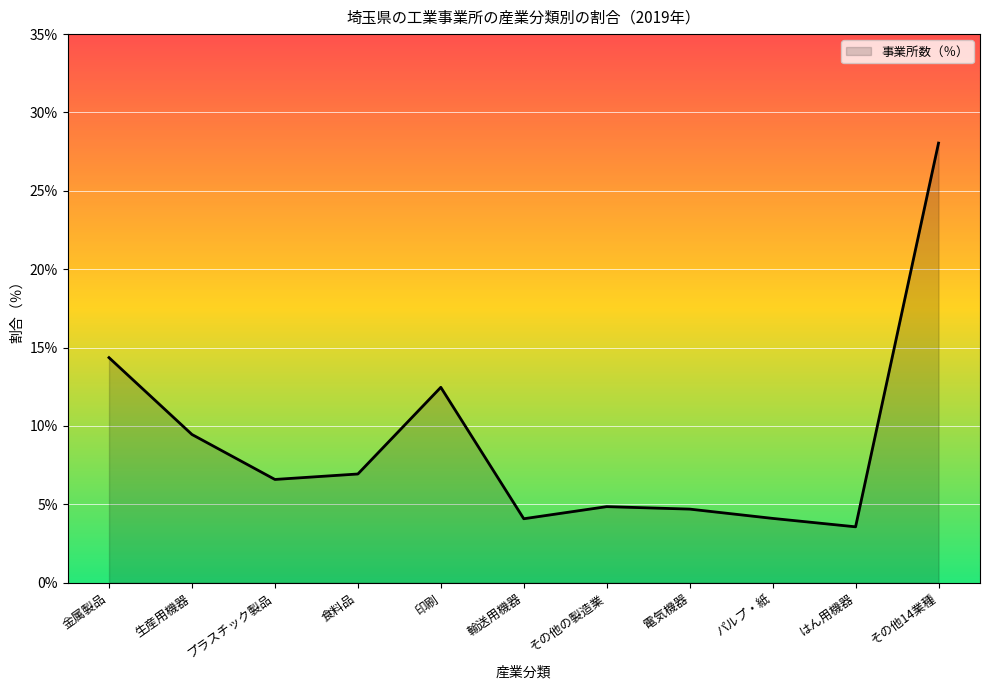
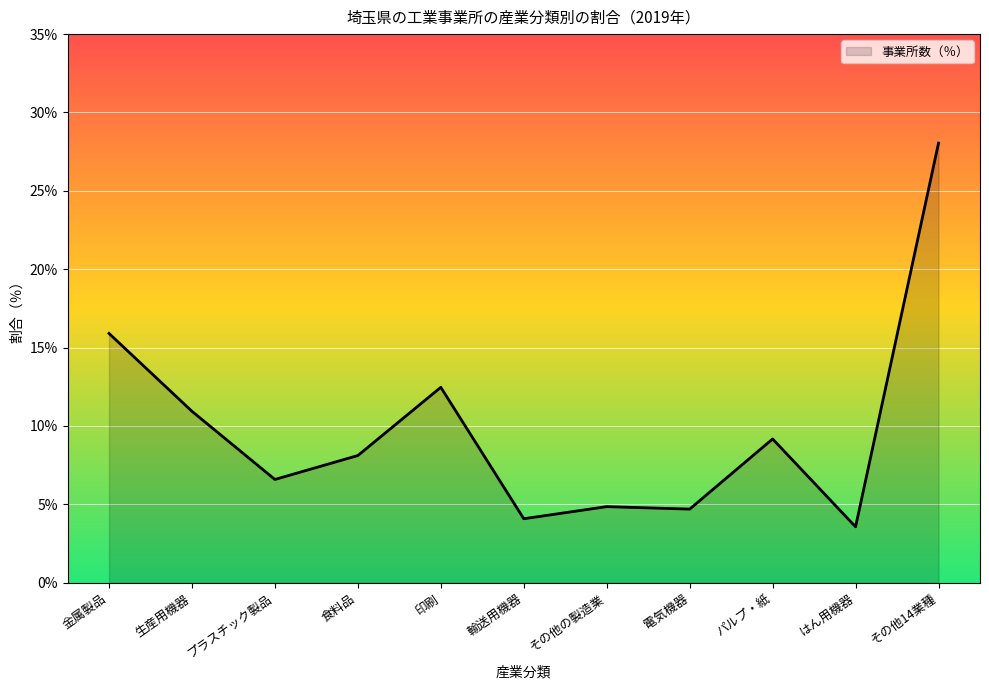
金属製品: 14.4% -> 15.9%
生産用機器: 9.5% -> 10.9%
食料品: 6.9% -> 8.1%
パルプ・紙: 4.1% -> 9.2%
